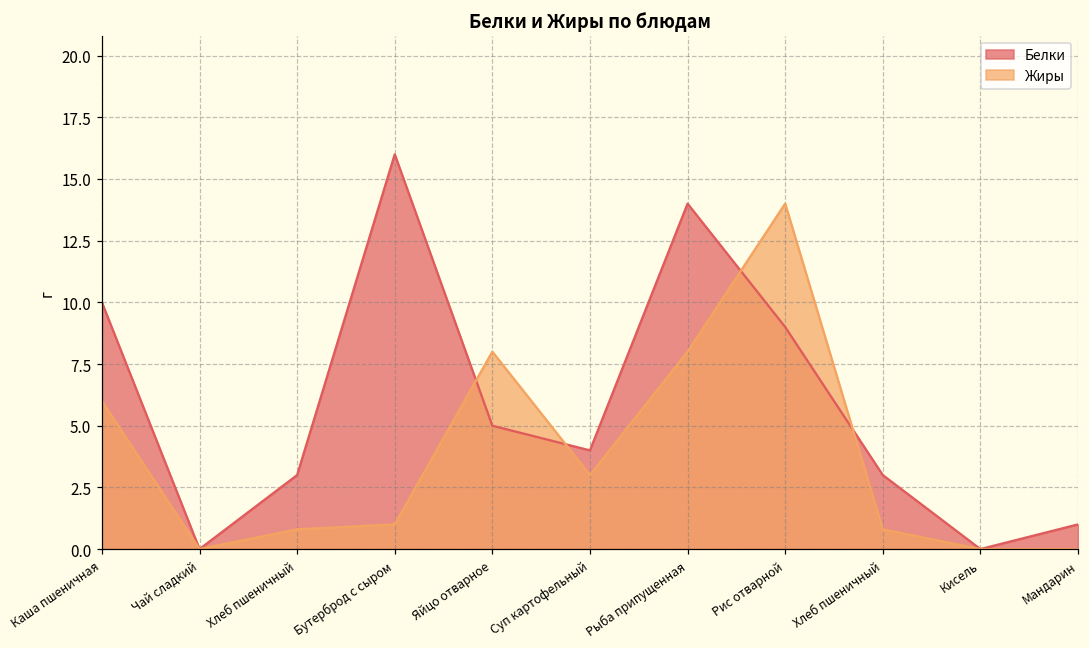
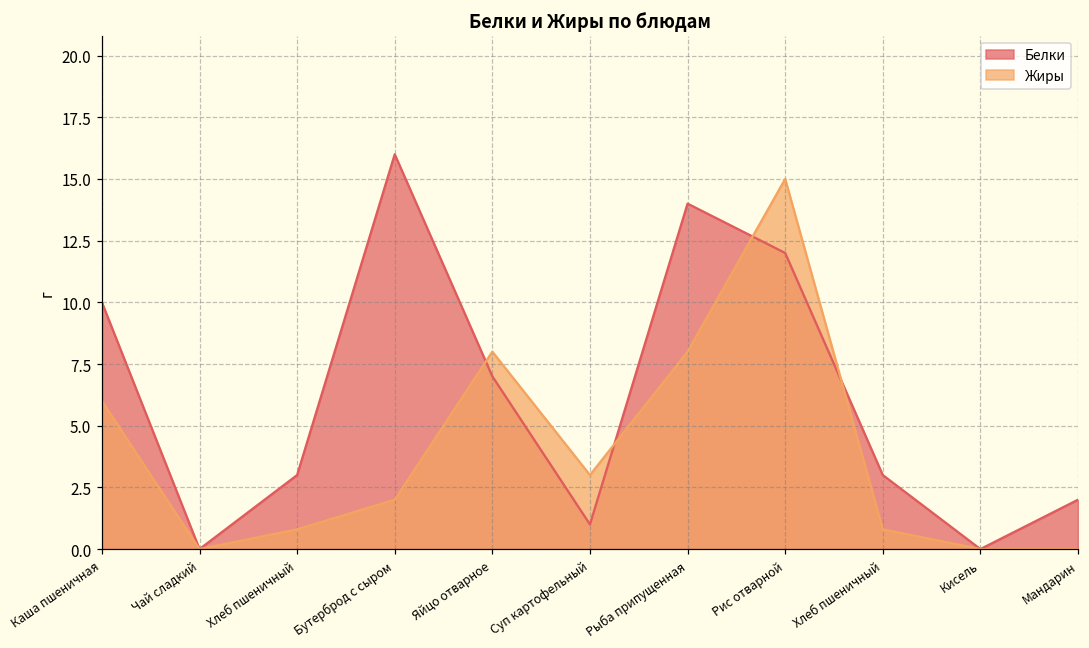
Жиры, Бутерброд с сыром: 1 -> 2
Белки, Яйцо отварное: 5 -> 7
Белки, Суп картофельный: 4 -> 1
Белки, Рис отварной: 9 -> 12
Жиры, Рис отварной: 14 -> 15
Белки, Мандарин: 1 -> 2
